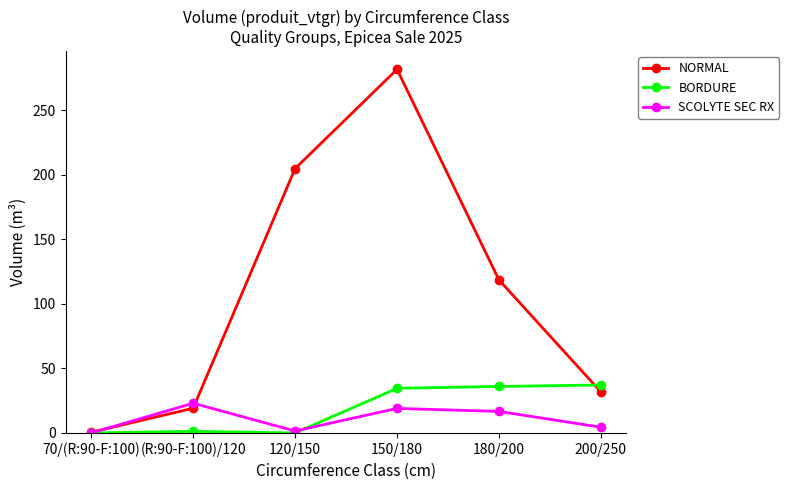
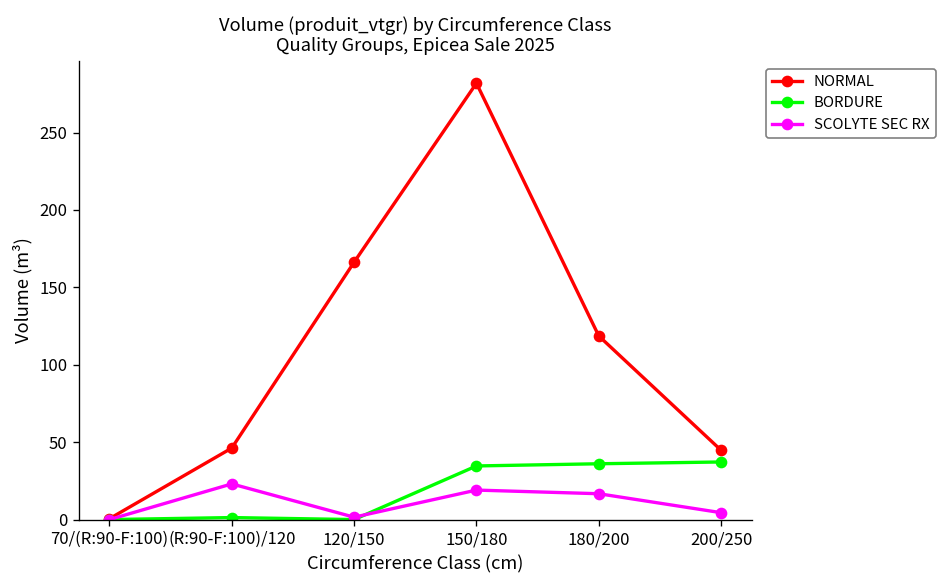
NORMAL, (R:90-F:100)/120: 19 -> 46
NORMAL, 120/150: 205 -> 166
NORMAL, 200/250: 32 -> 45
